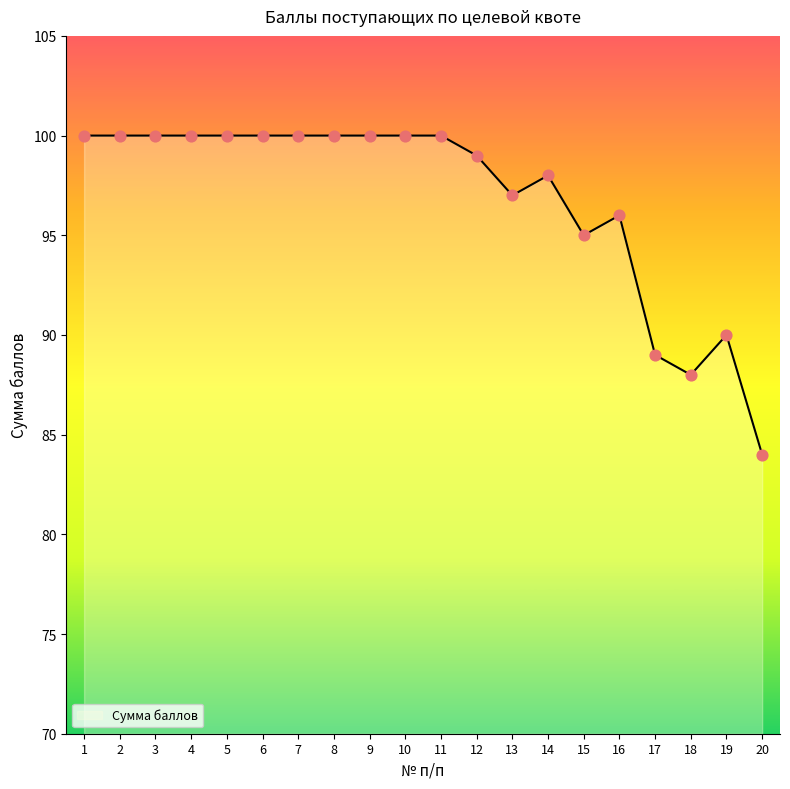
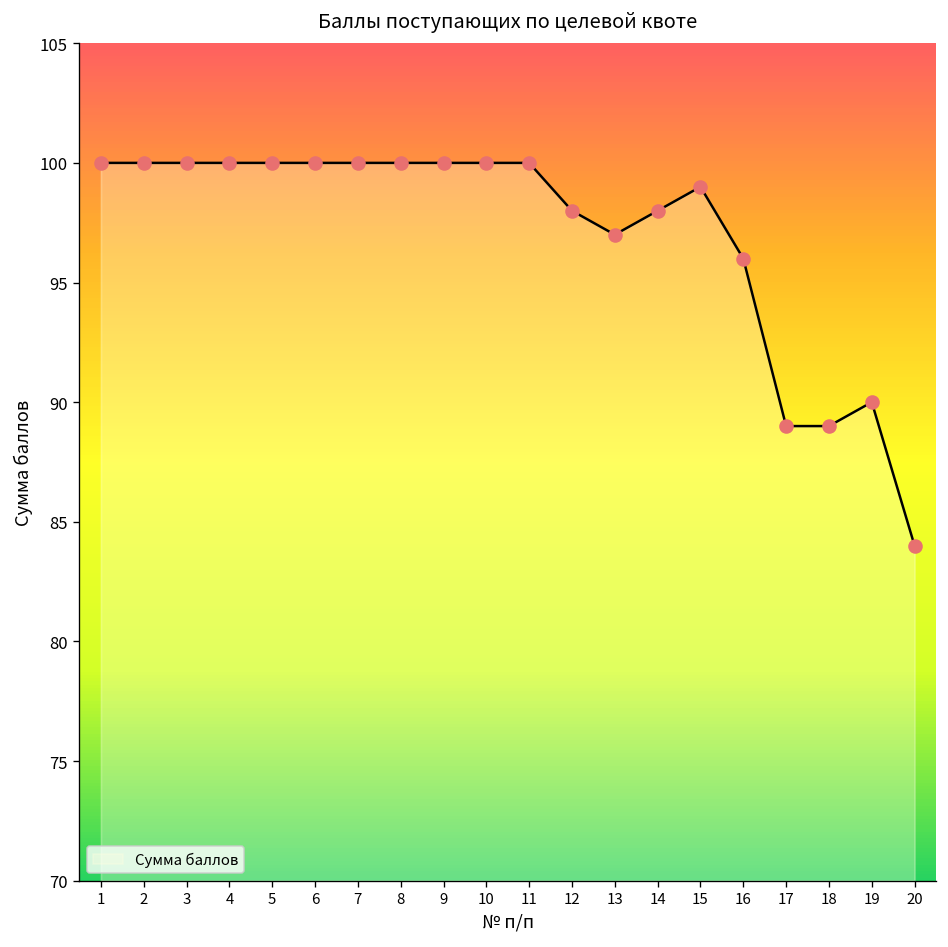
12: 99 -> 98
15: 95 -> 99
18: 88 -> 89
